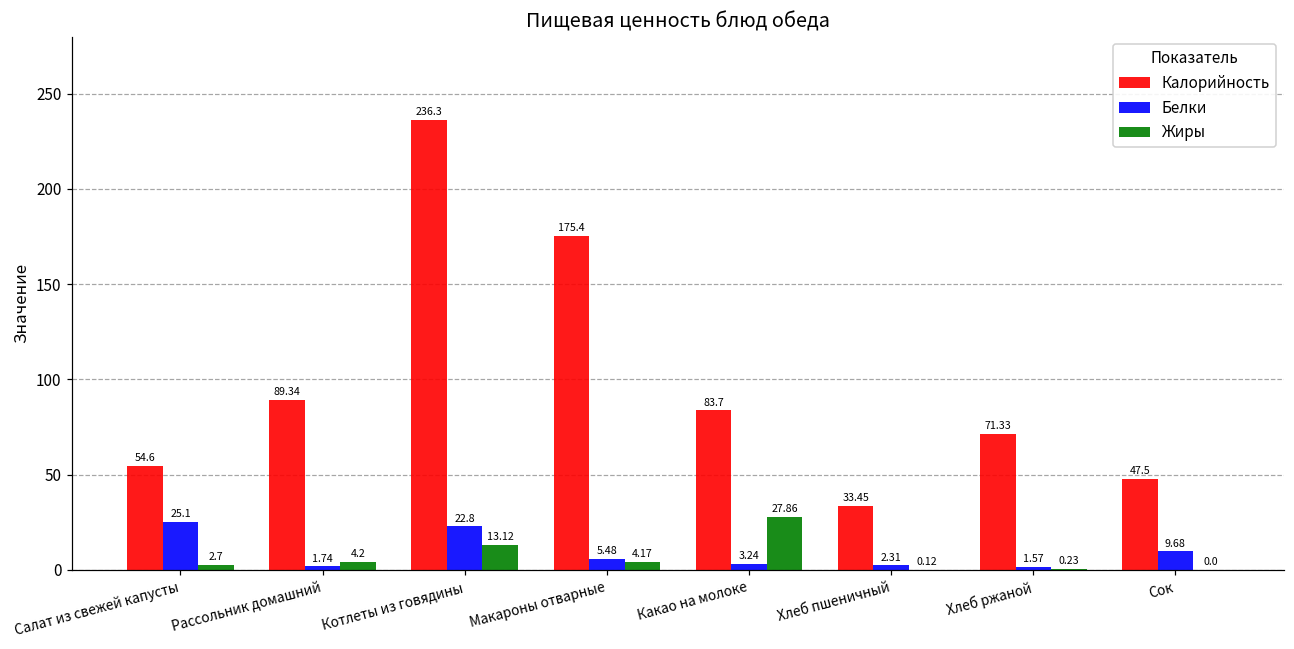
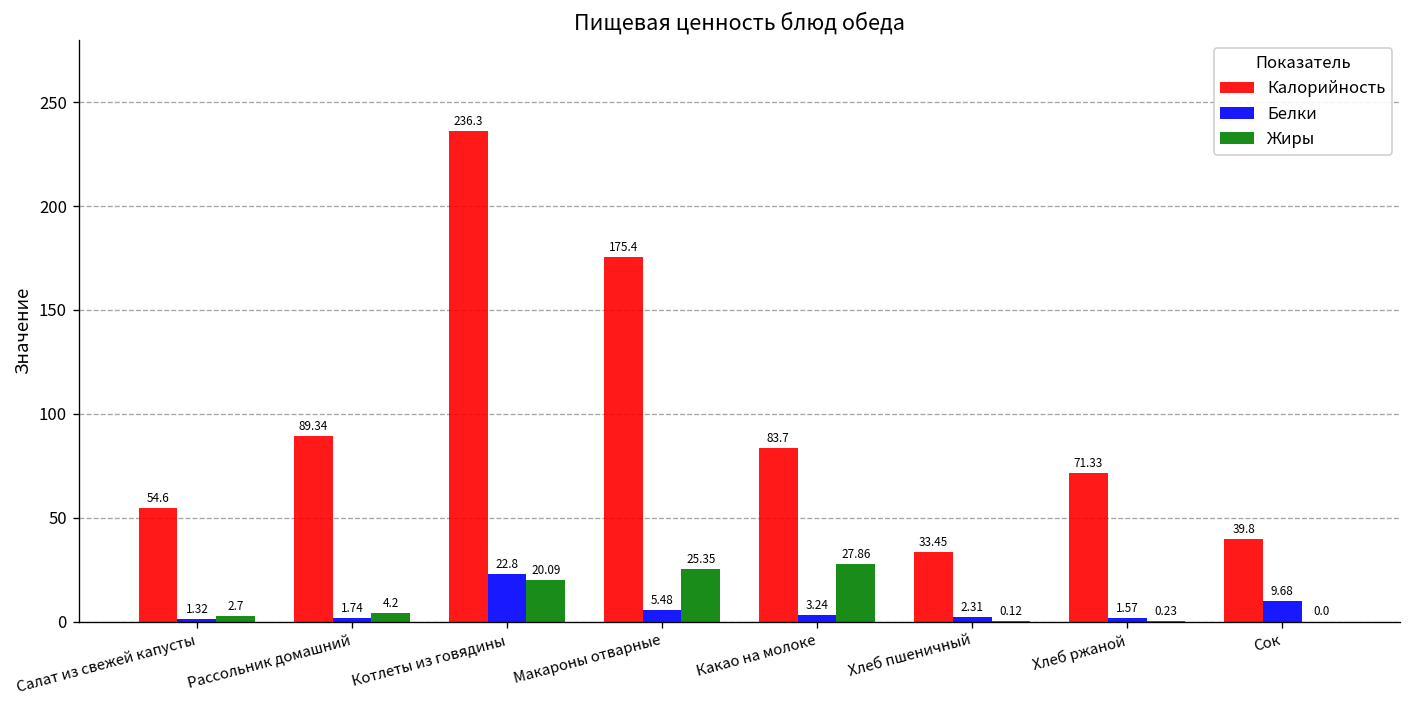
Белки, Салат из свежей капусты: 25.1 -> 1.32
Жиры, Котлеты из говядины: 13.12 -> 20.09
Жиры, Макароны отварные: 4.17 -> 25.35
Калорийность, Сок: 47.5 -> 39.8
